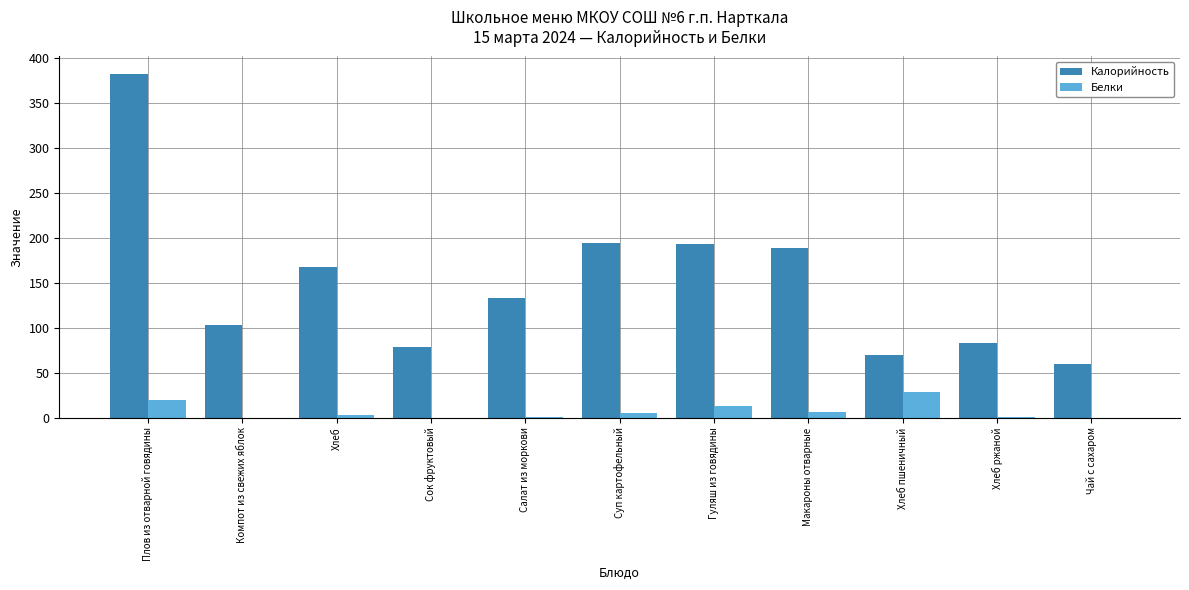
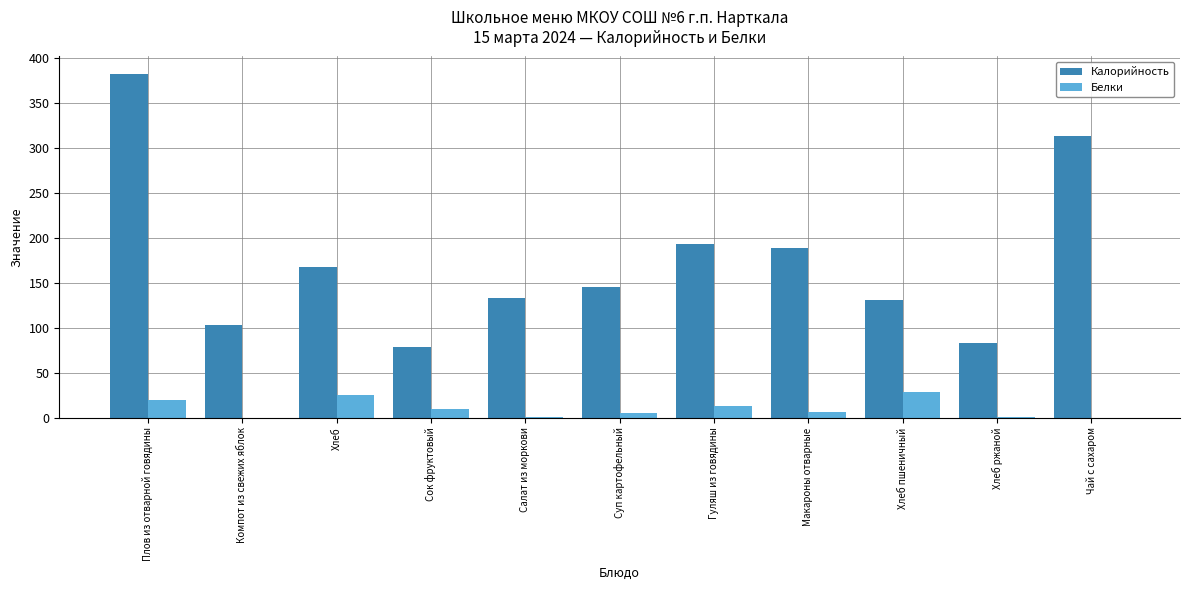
Белки, Хлеб: 0 -> 30
Белки, Сок фруктовый: 0 -> 10
Калорийность, Суп картофельный: 200 -> 150
Калорийность, Хлеб пшеничный: 70 -> 130
Калорийность, Чай с сахаром: 60 -> 310
